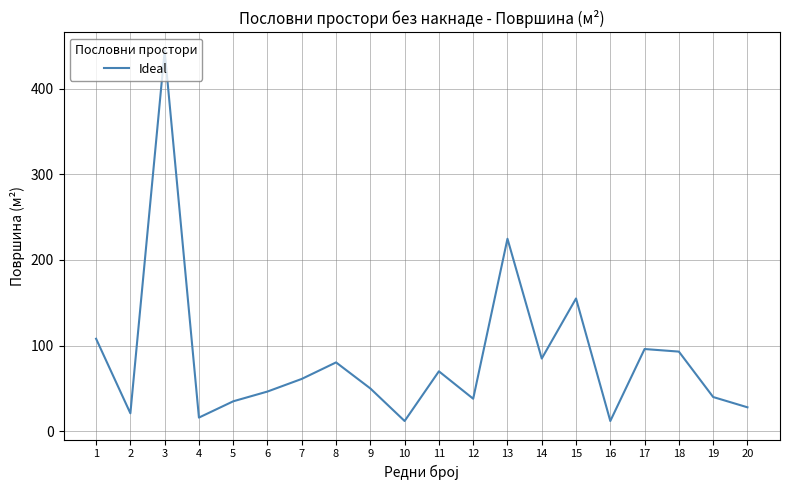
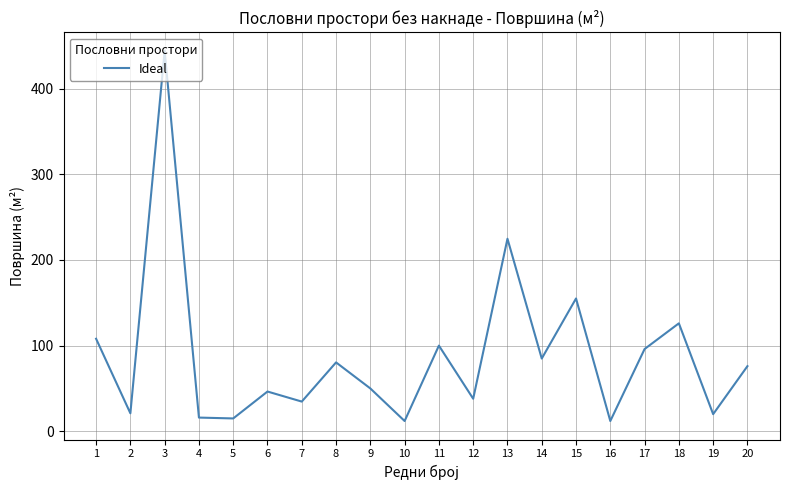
5: 40 -> 20
7: 60 -> 30
11: 70 -> 100
18: 90 -> 130
19: 40 -> 20
20: 30 -> 80
